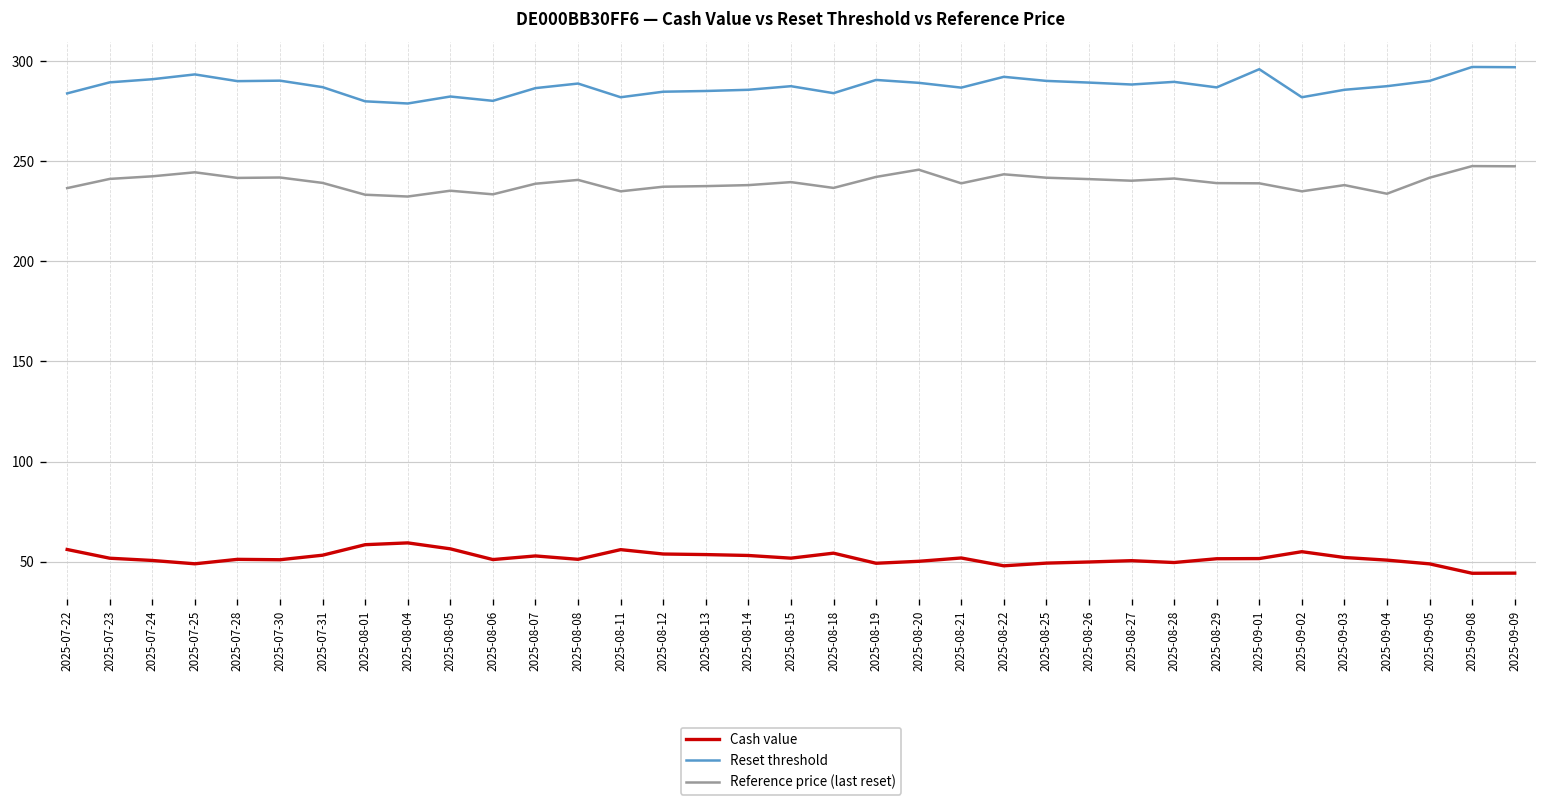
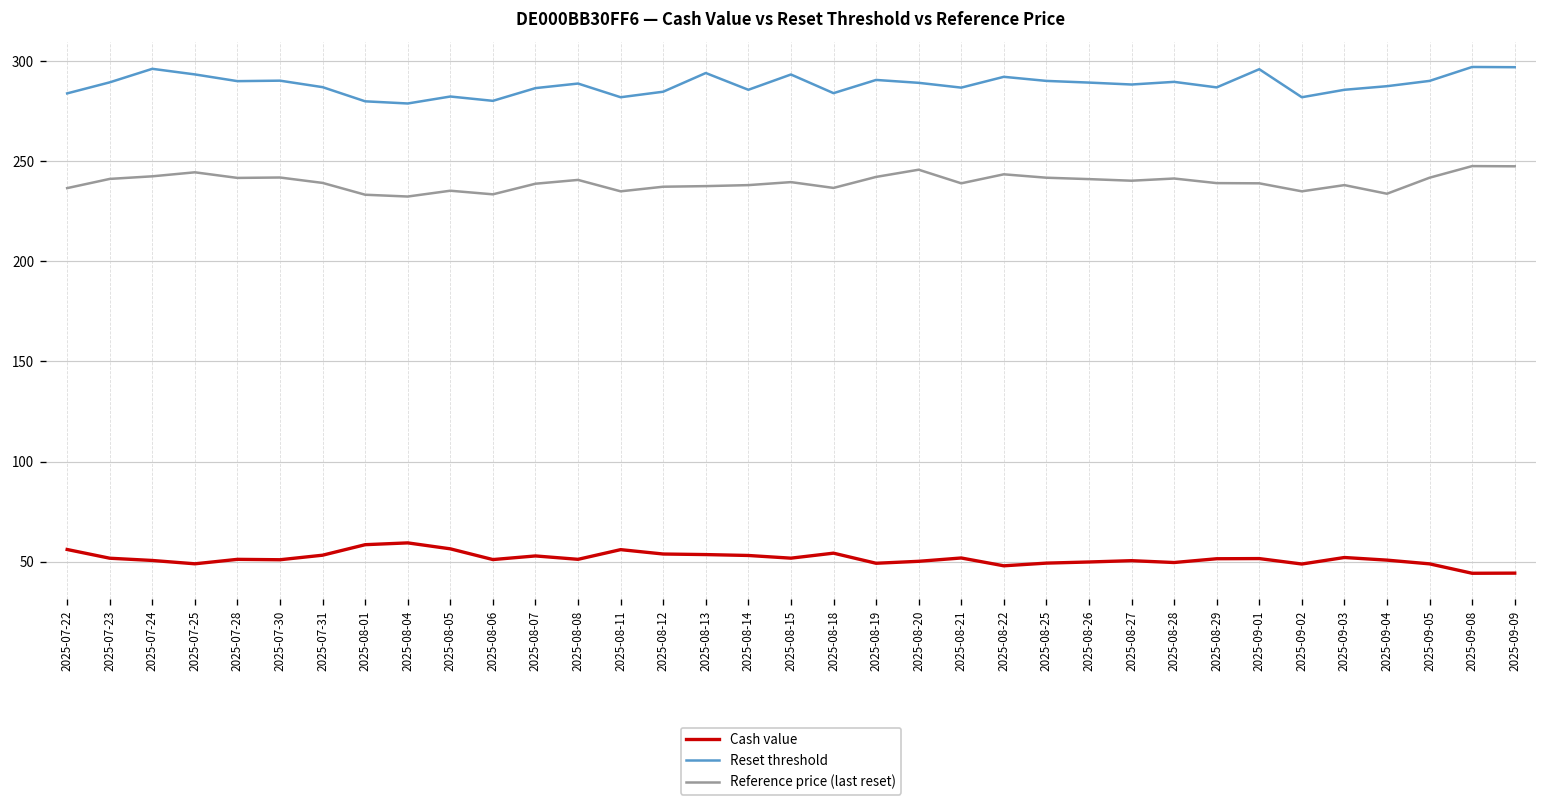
Reset threshold, 2025-07-24: 291 -> 296
Reset threshold, 2025-08-13: 285 -> 294
Reset threshold, 2025-08-15: 288 -> 293
Cash value, 2025-09-02: 55 -> 49
